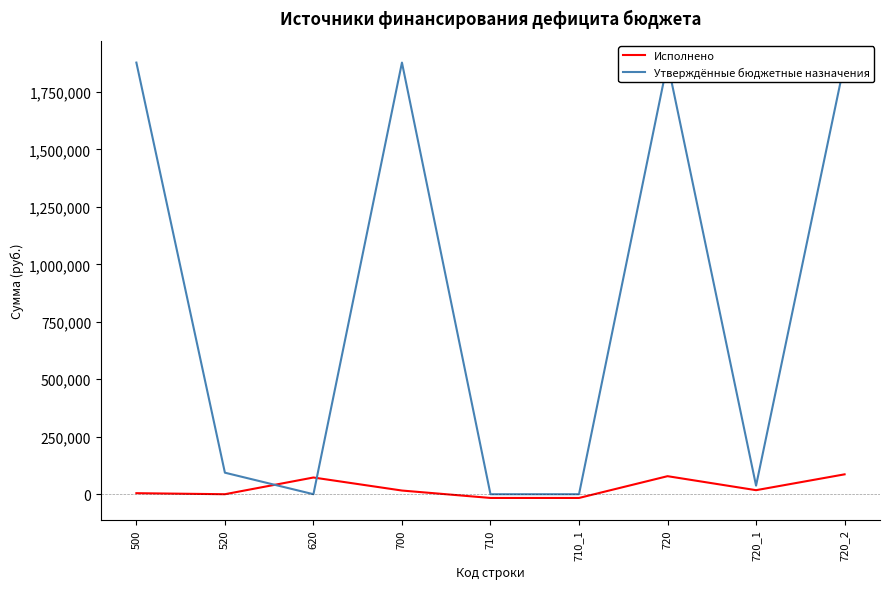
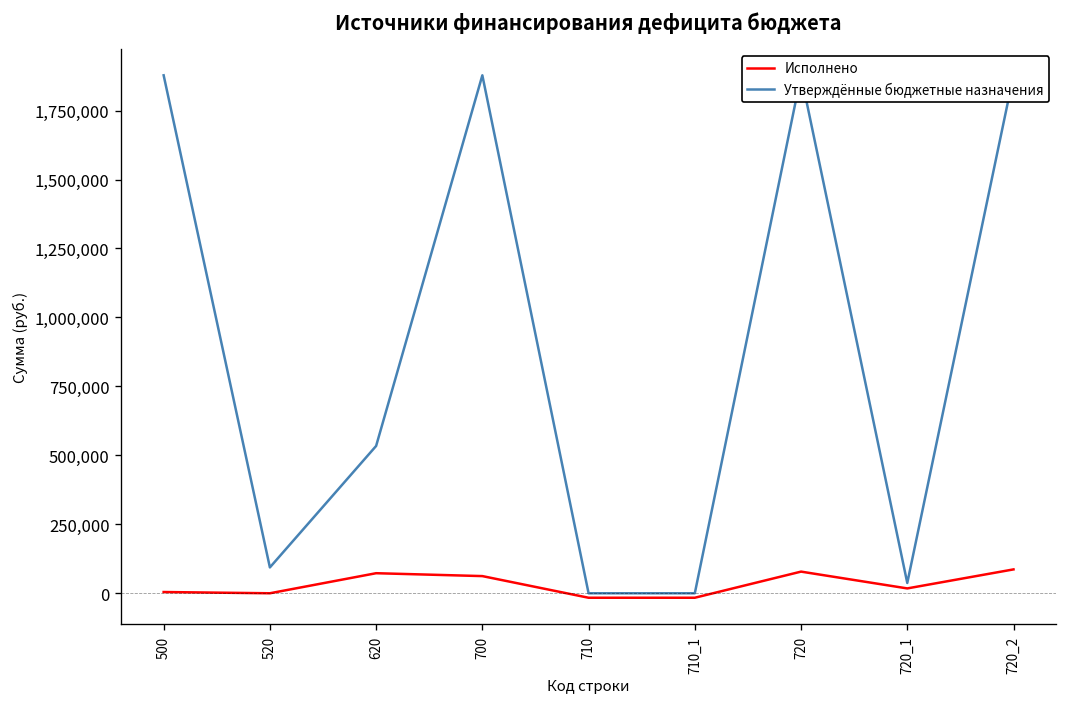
Утверждённые бюджетные назначения, 620: 0 -> 530,000
Исполнено, 700: 20,000 -> 60,000
